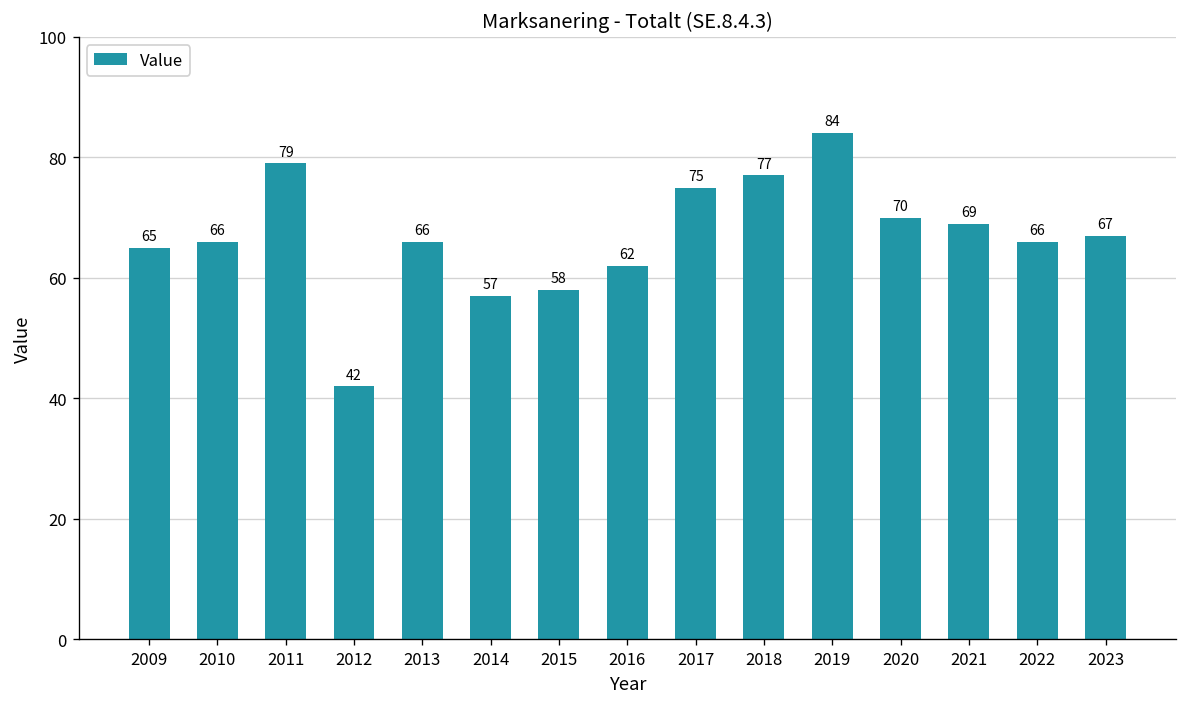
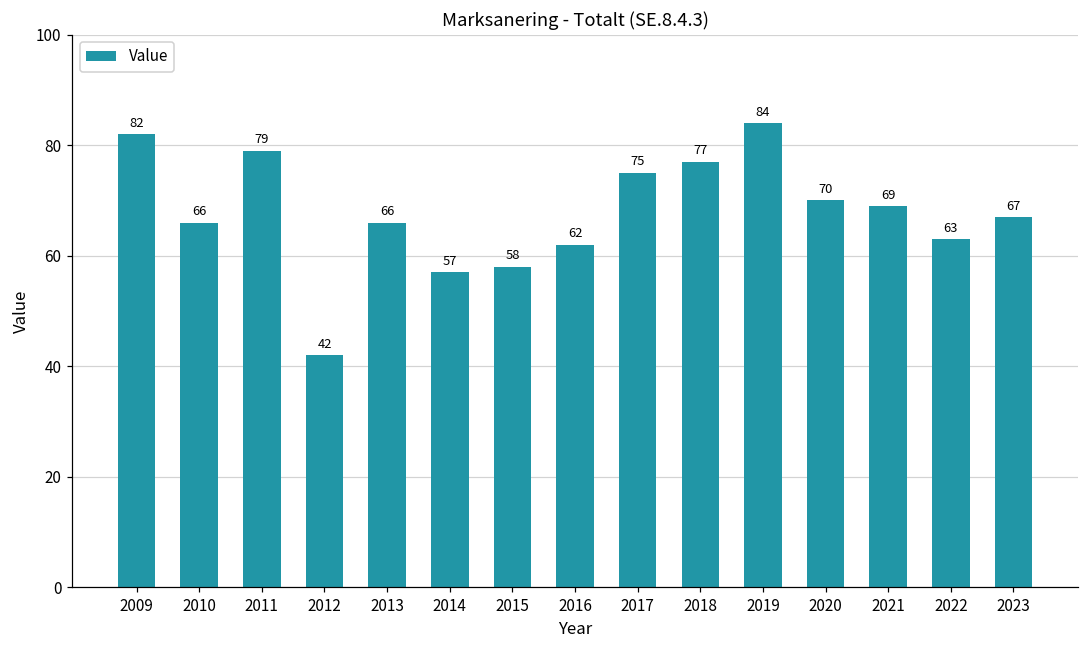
2009: 65 -> 82
2022: 66 -> 63
